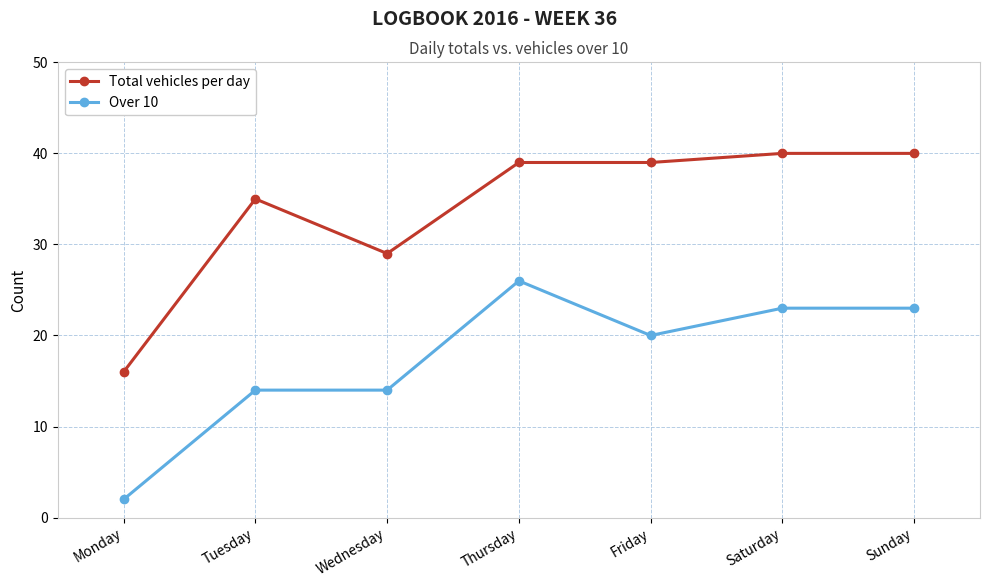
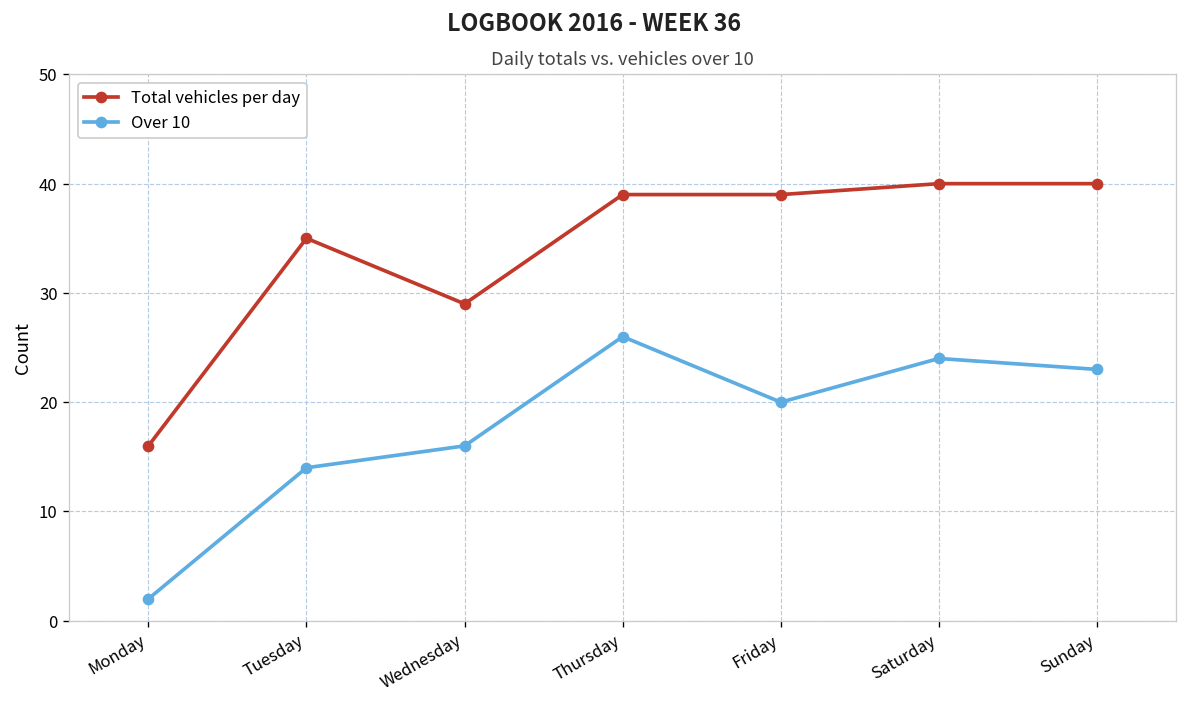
Over 10, Wednesday: 14 -> 16
Over 10, Saturday: 23 -> 24
